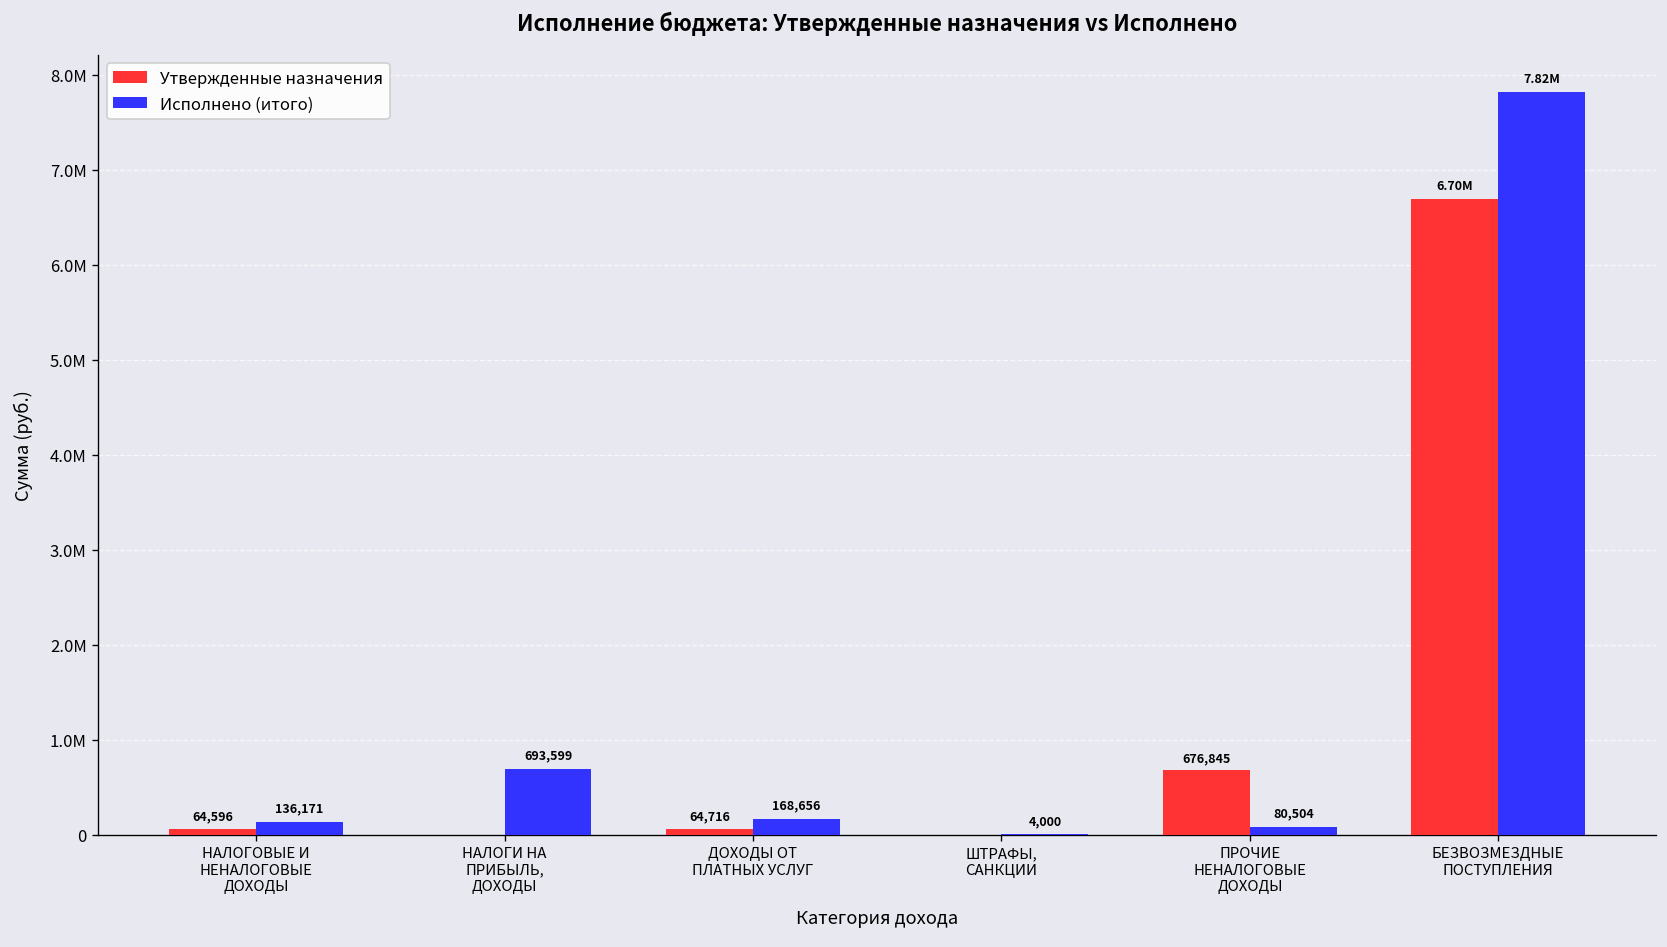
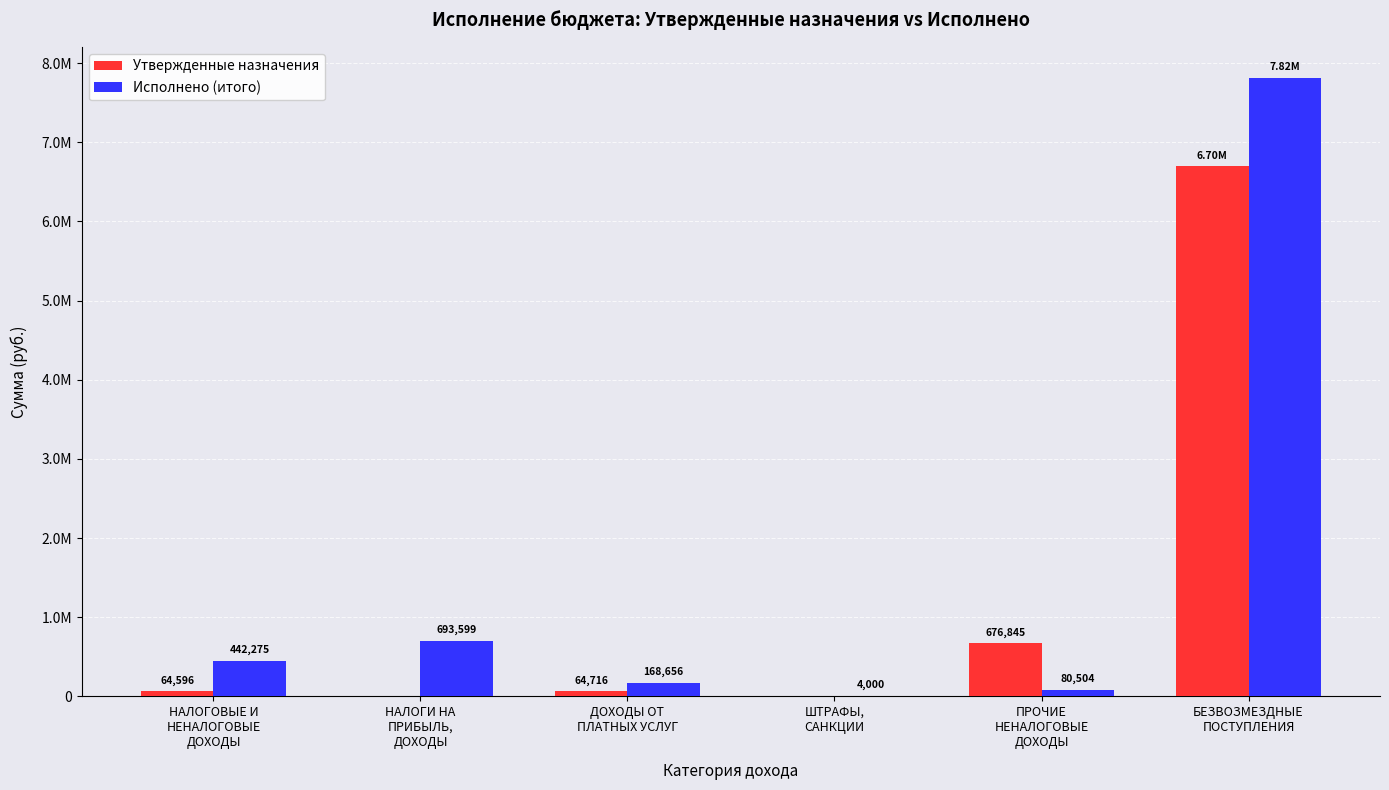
Исполнено (итого), НАЛОГОВЫЕ И НЕНАЛОГОВЫЕ ДОХОДЫ: 136,171 -> 442,275
